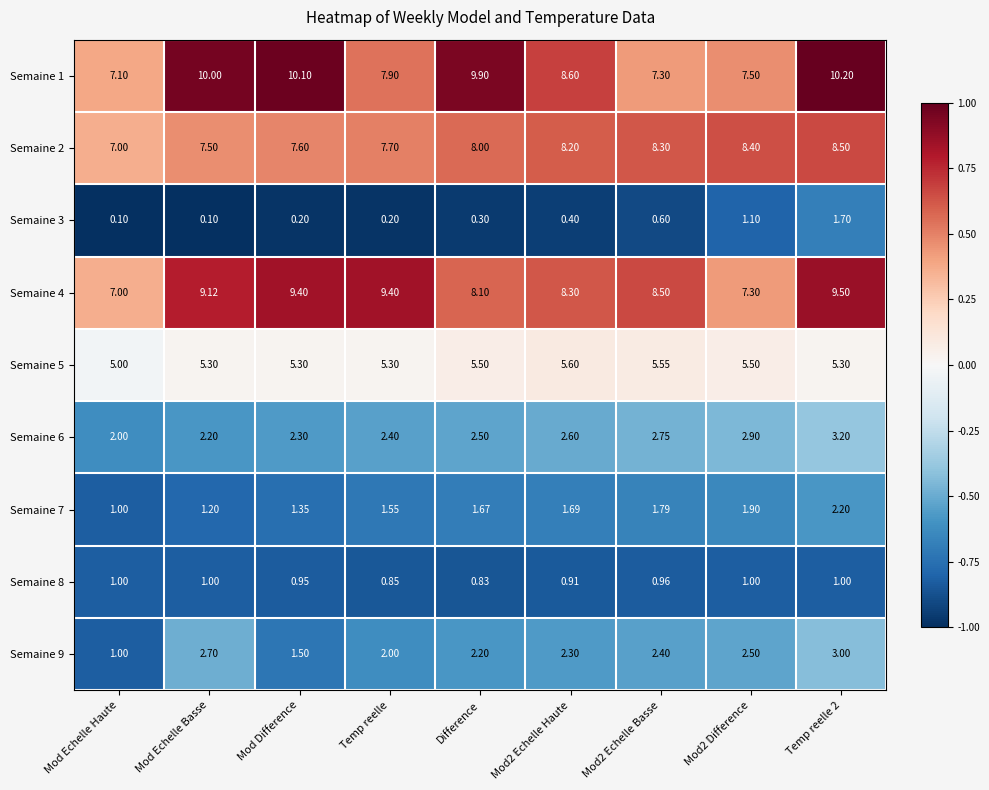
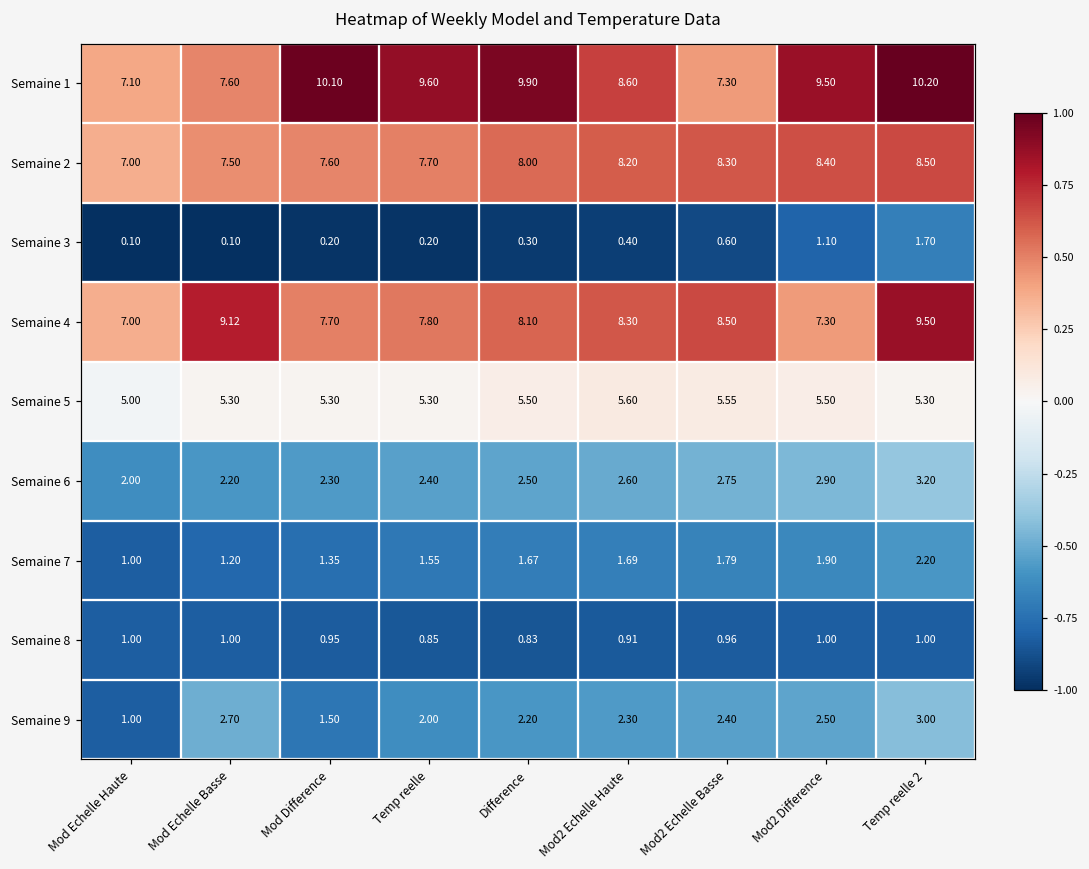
Semaine 1, Mod Echelle Basse: 10.00 -> 7.60
Semaine 1, Temp reelle: 7.90 -> 9.60
Semaine 1, Mod2 Difference: 7.50 -> 9.50
Semaine 4, Mod Difference: 9.40 -> 7.70
Semaine 4, Temp reelle: 9.40 -> 7.80
